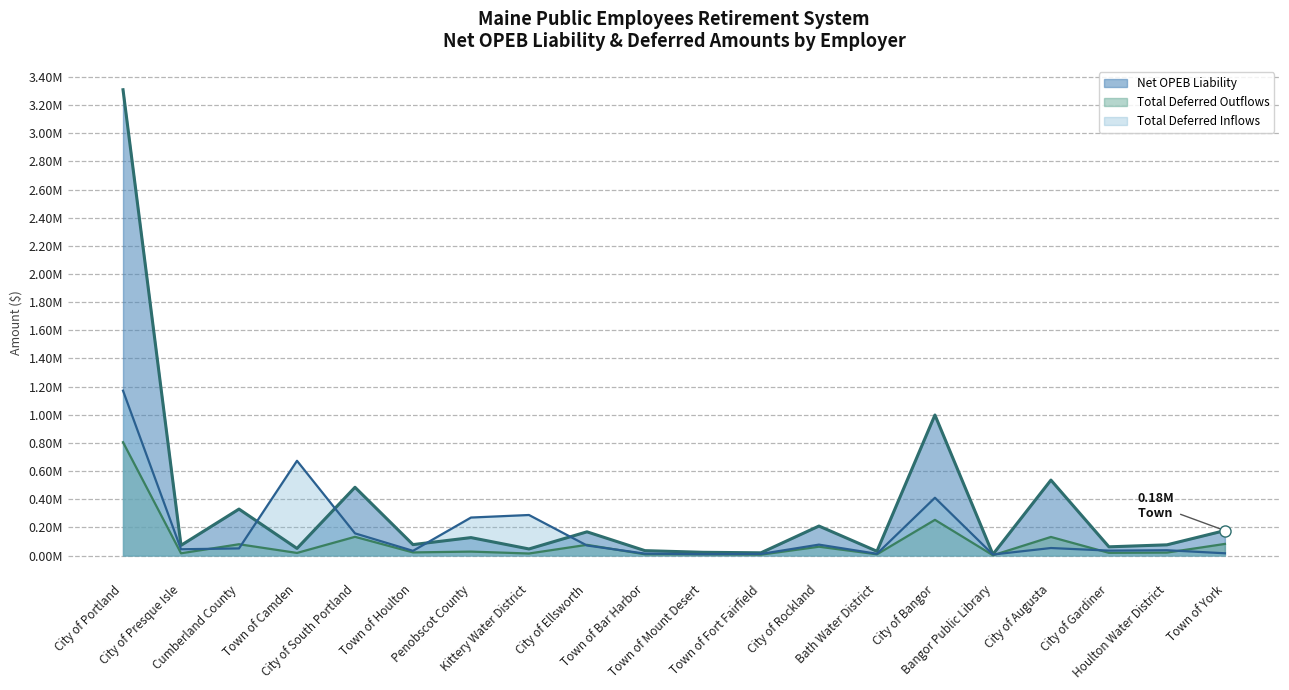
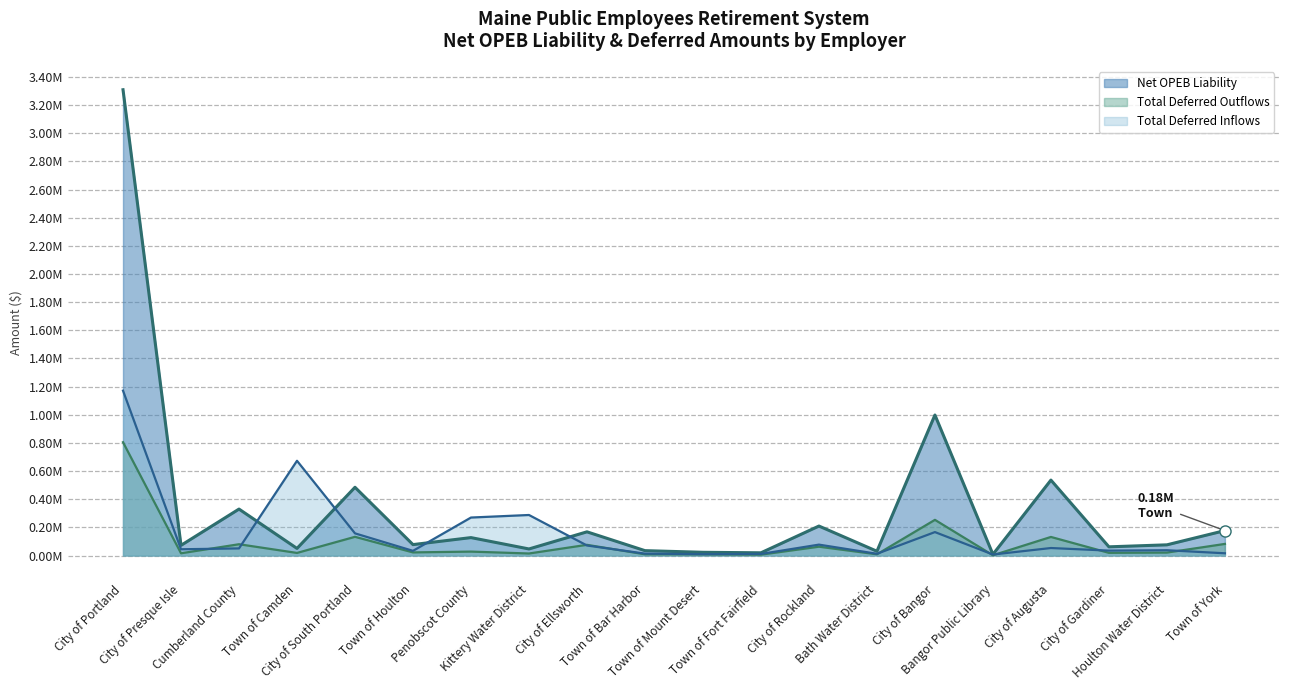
Total Deferred Inflows, City of Bangor: 410000 -> 170000
